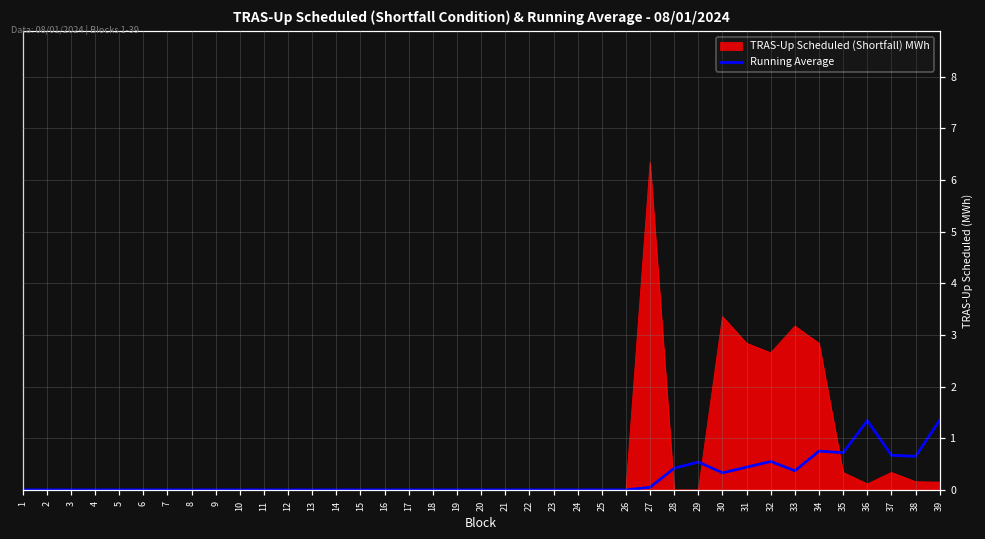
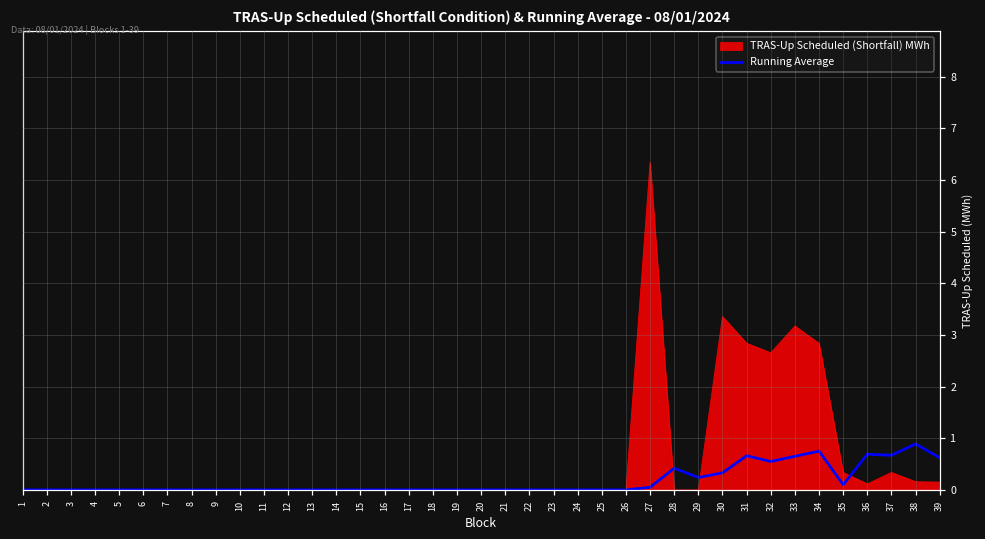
Running Average, 29: 0.5 -> 0.2
Running Average, 31: 0.4 -> 0.7
Running Average, 33: 0.4 -> 0.7
Running Average, 35: 0.7 -> 0.1
Running Average, 36: 1.3 -> 0.7
Running Average, 38: 0.7 -> 0.9
Running Average, 39: 1.4 -> 0.6
